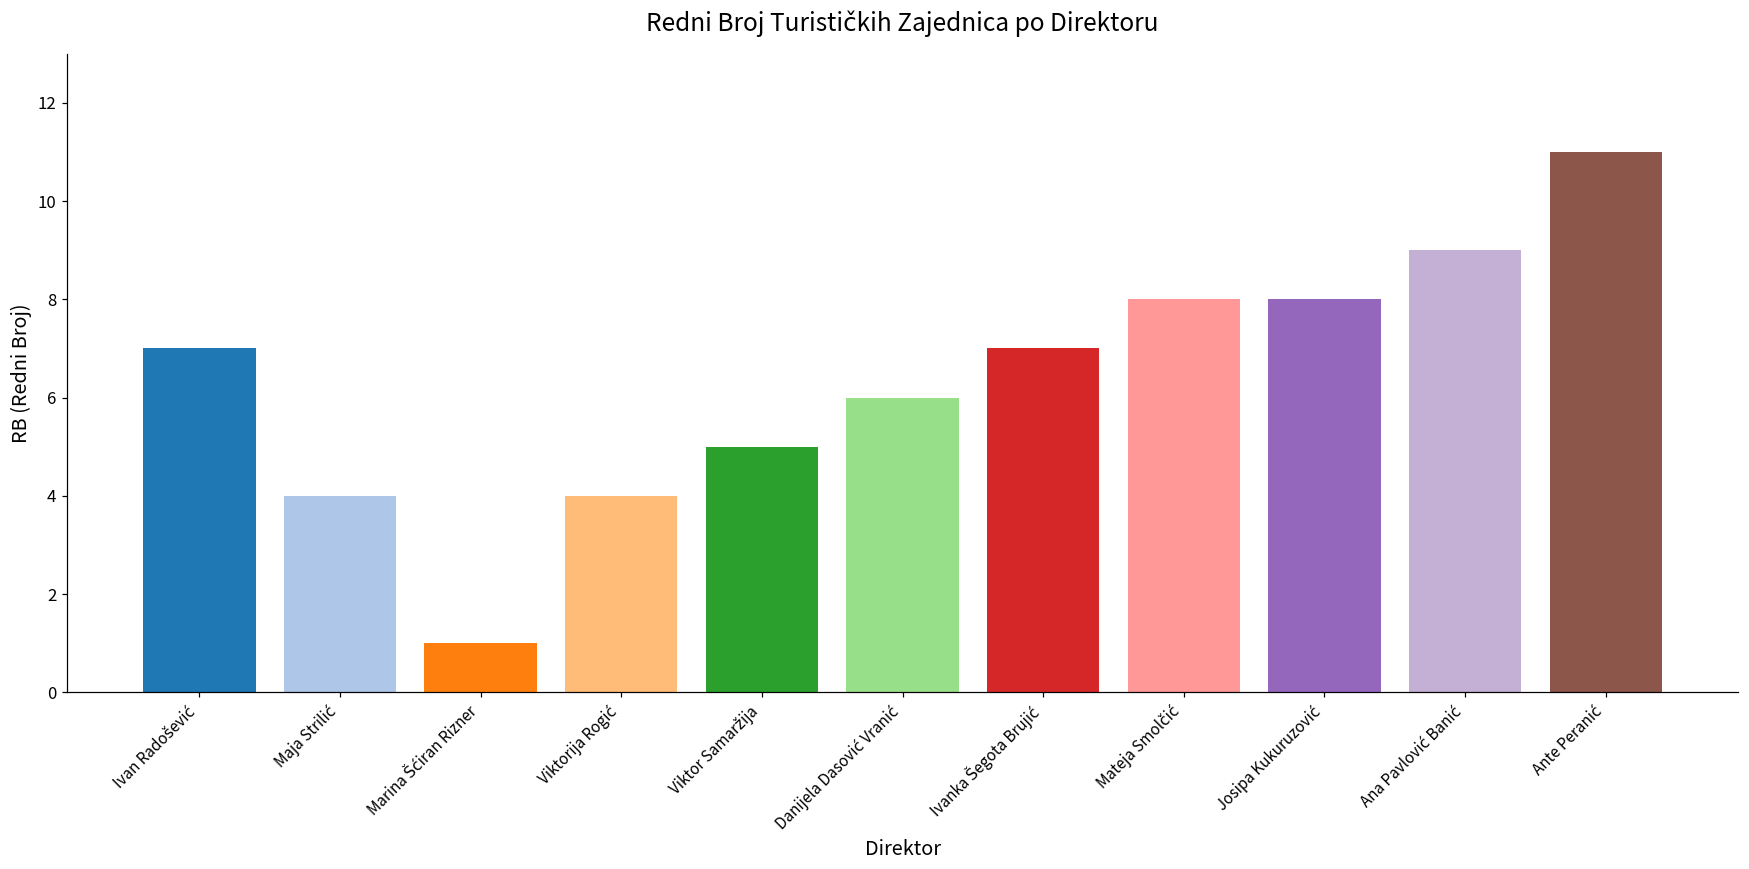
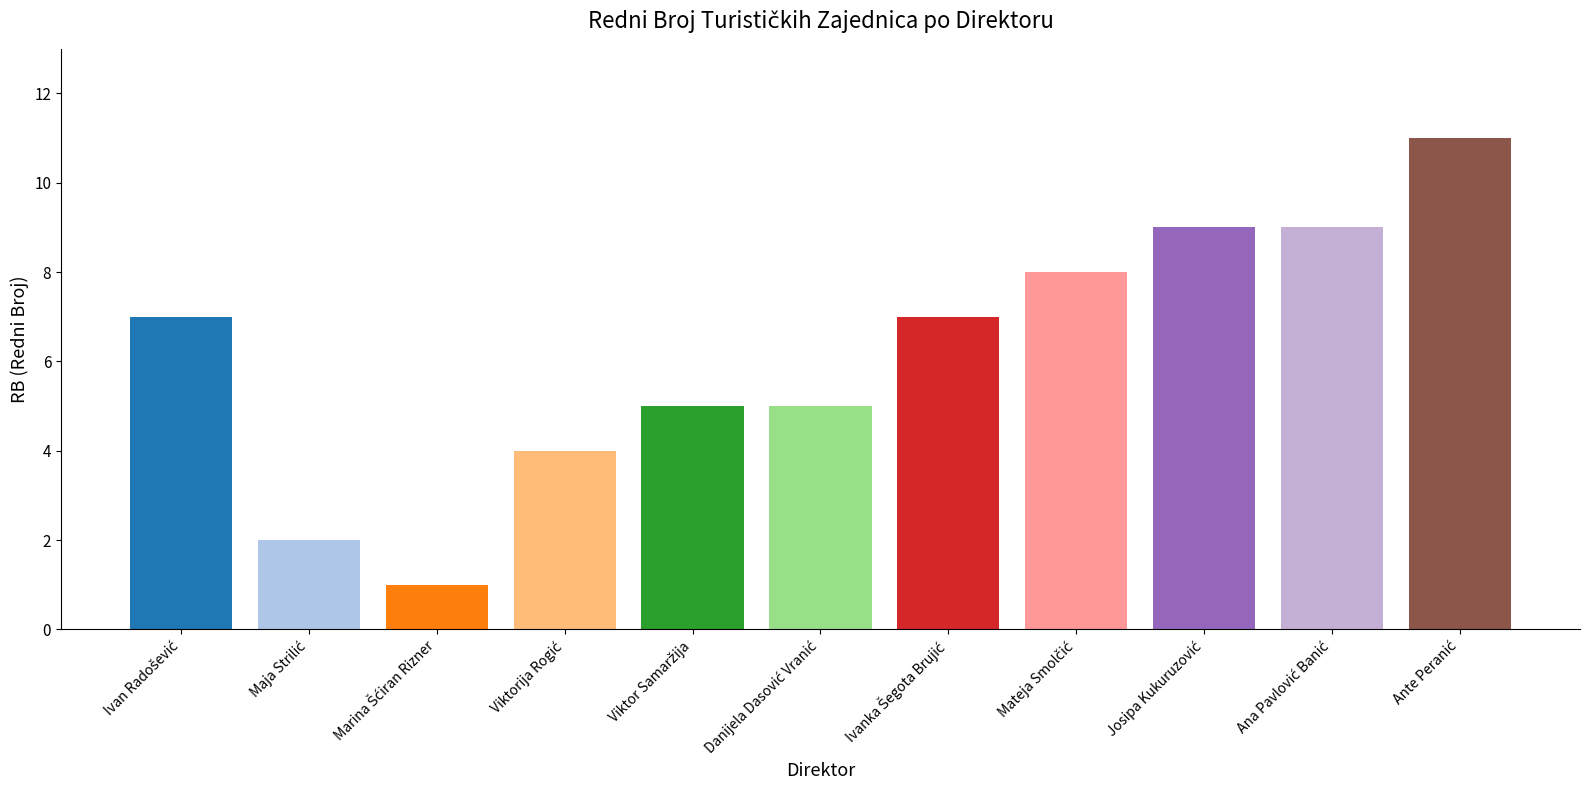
Maja Strilić: 4 -> 2
Danijela Dasović Vranić: 6 -> 5
Josipa Kukuruzović: 8 -> 9
